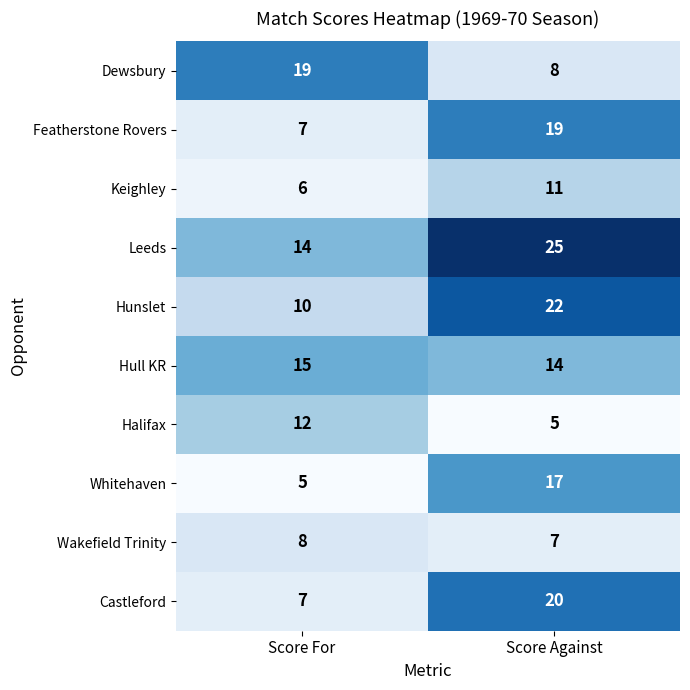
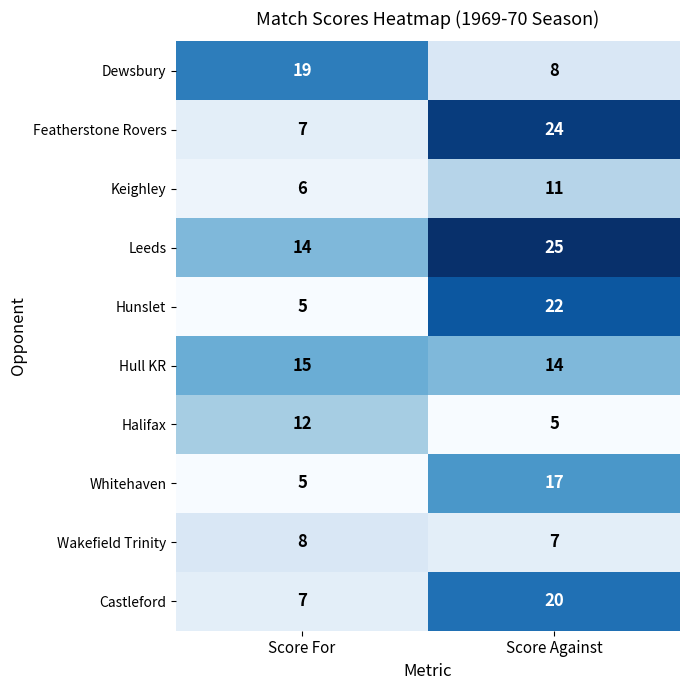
Featherstone Rovers, Score Against: 19 -> 24
Hunslet, Score For: 10 -> 5
